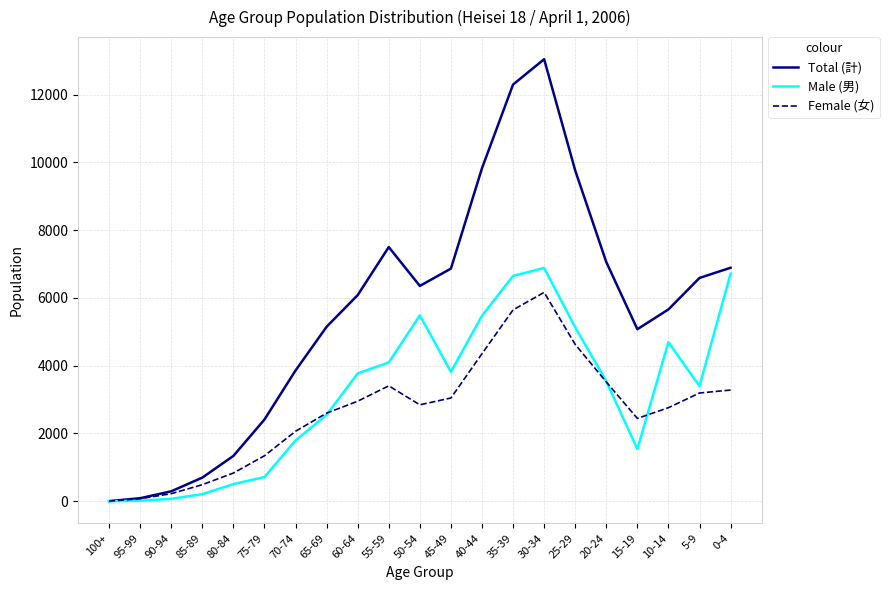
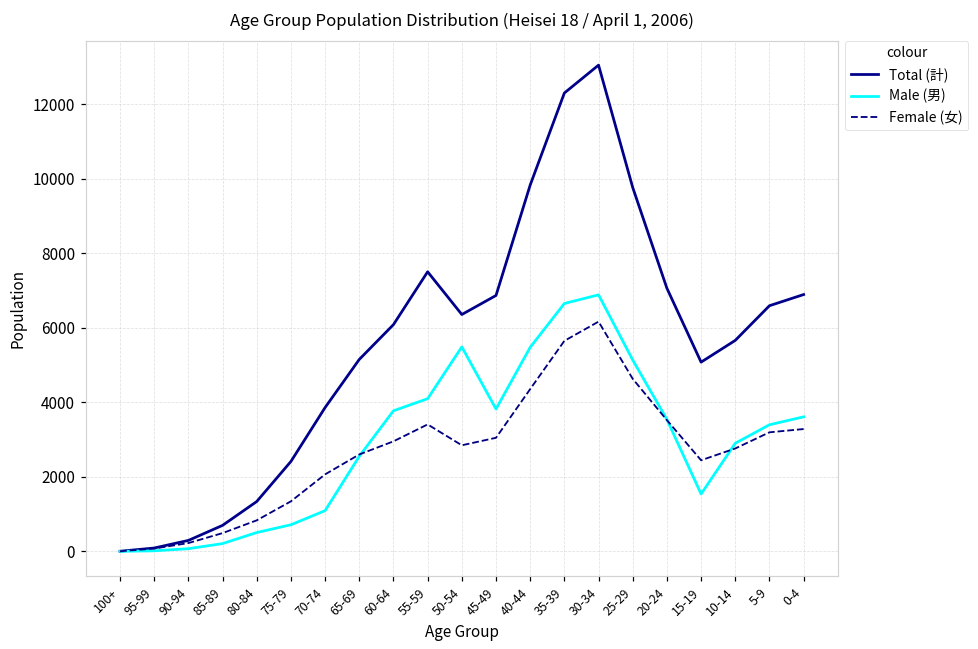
Male (男), 70-74: 1800 -> 1100
Male (男), 10-14: 4700 -> 2900
Male (男), 0-4: 6700 -> 3600
